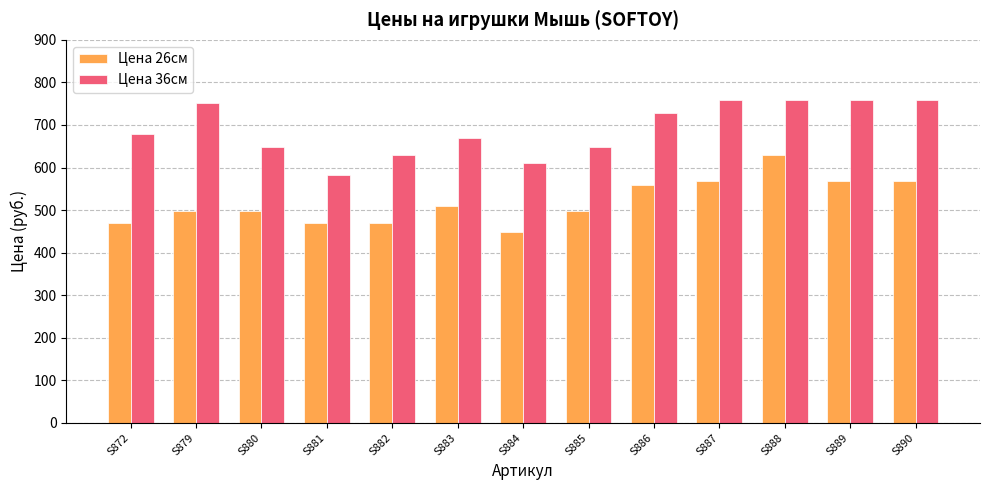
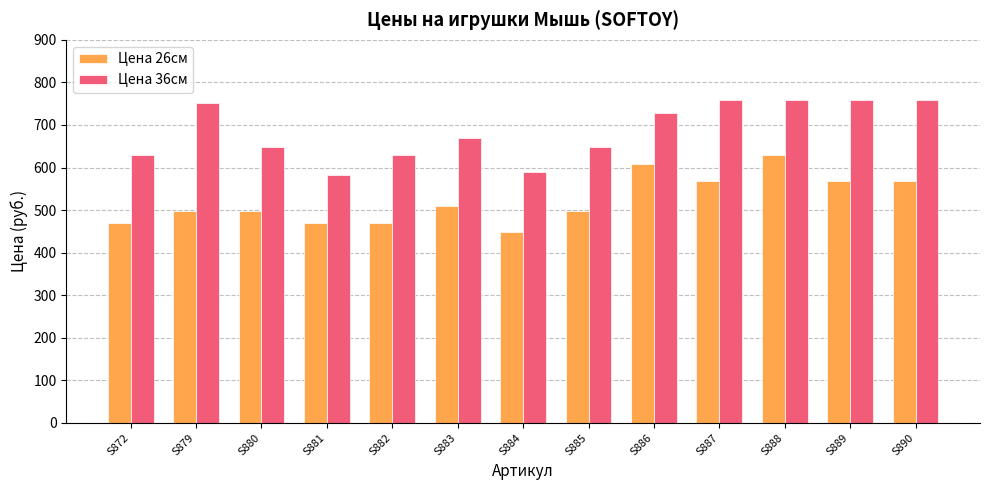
Цена 36см, S872: 680 -> 630
Цена 36см, S884: 610 -> 590
Цена 26см, S886: 560 -> 610
